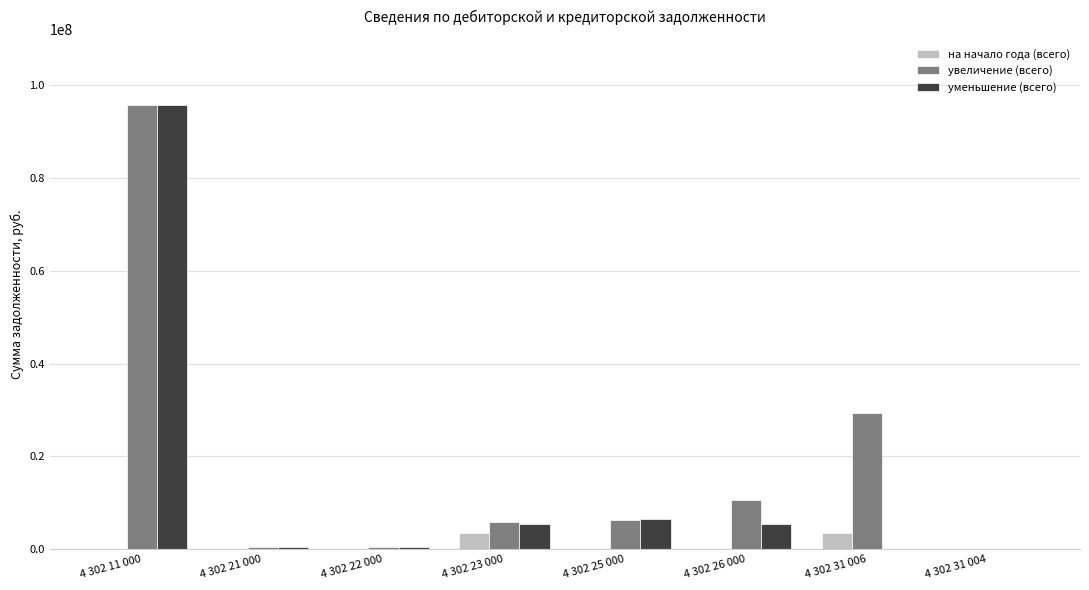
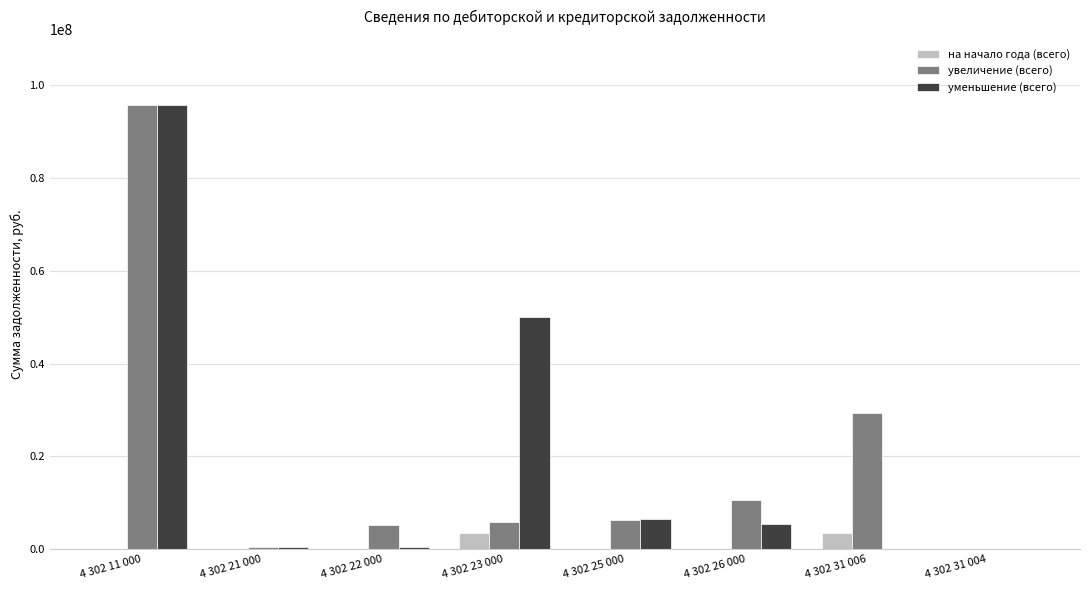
увеличение (всего), 4 302 22 000: 1000000 -> 5000000
уменьшение (всего), 4 302 23 000: 5000000 -> 50000000
